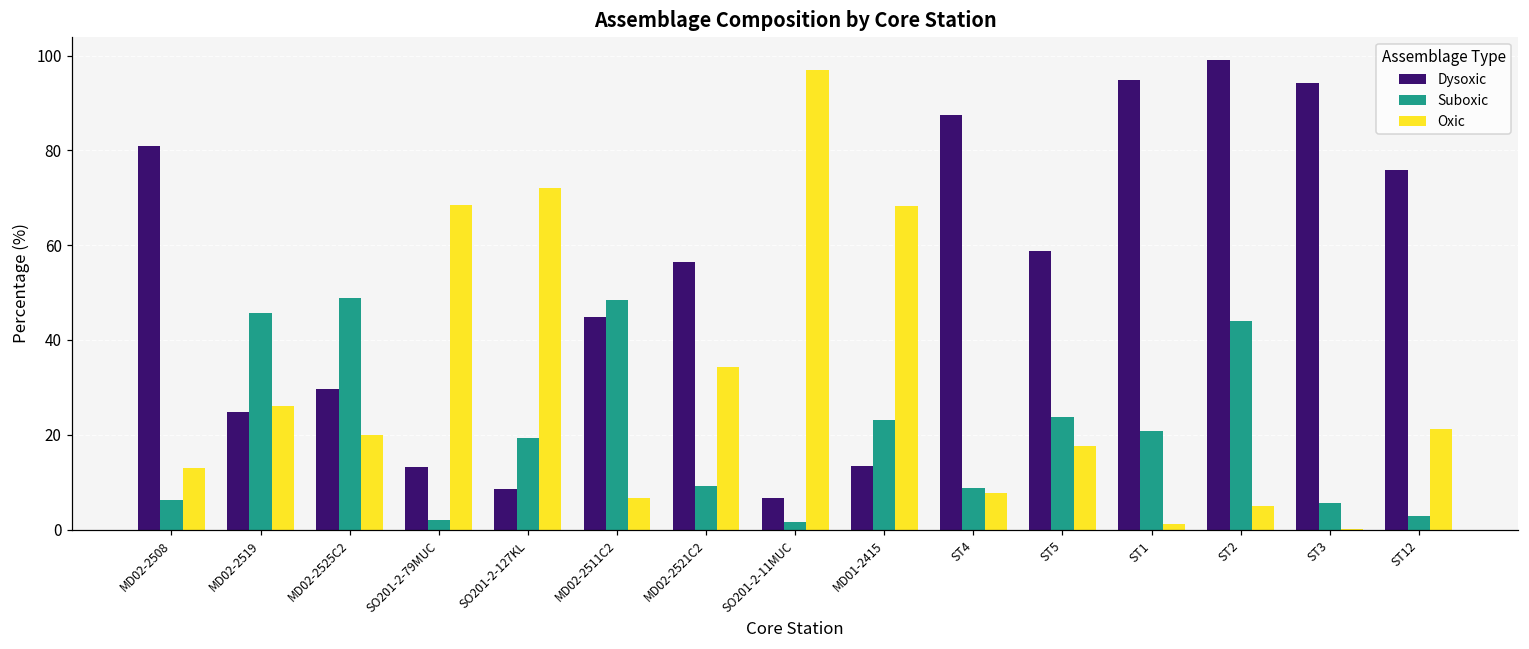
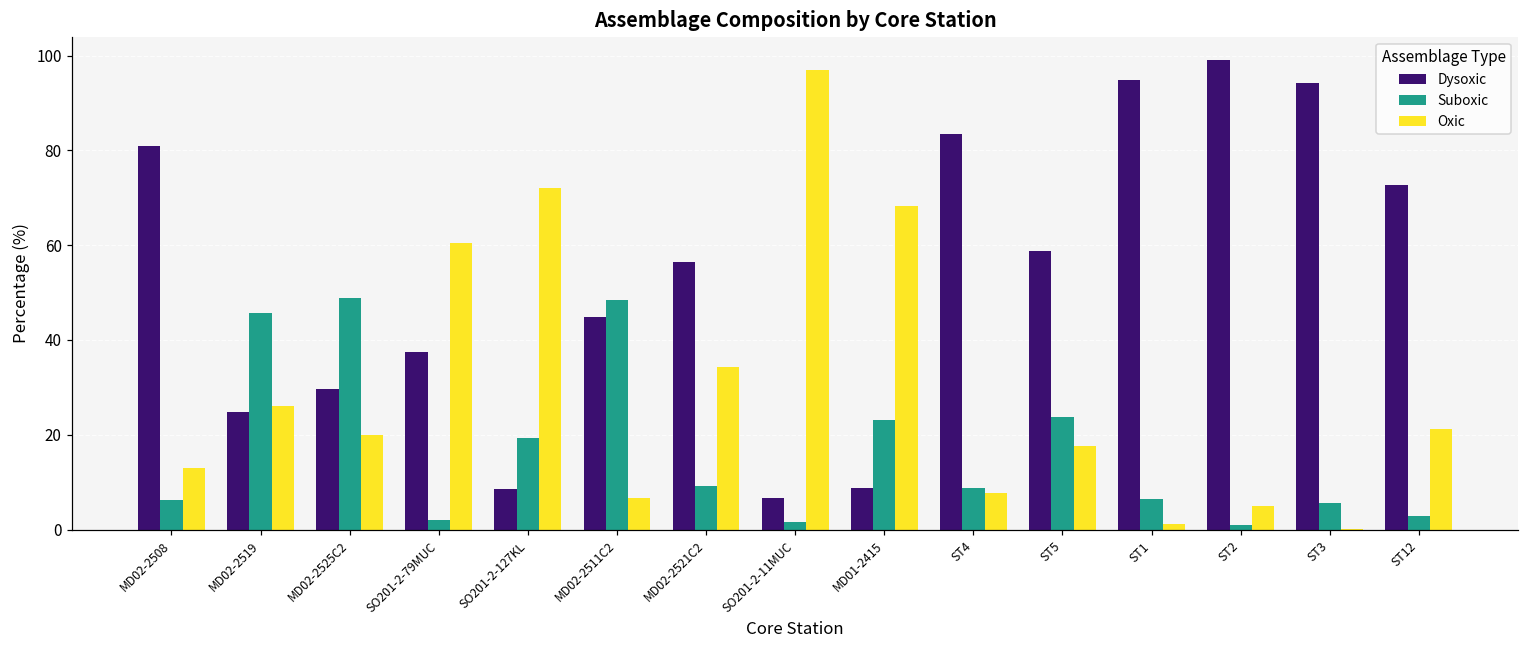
Dysoxic, SO201-2-79MUC: 13 -> 38
Oxic, SO201-2-79MUC: 68 -> 60
Dysoxic, MD01-2415: 13 -> 9
Dysoxic, ST4: 88 -> 84
Suboxic, ST1: 21 -> 6
Suboxic, ST2: 44 -> 1
Dysoxic, ST12: 76 -> 73
